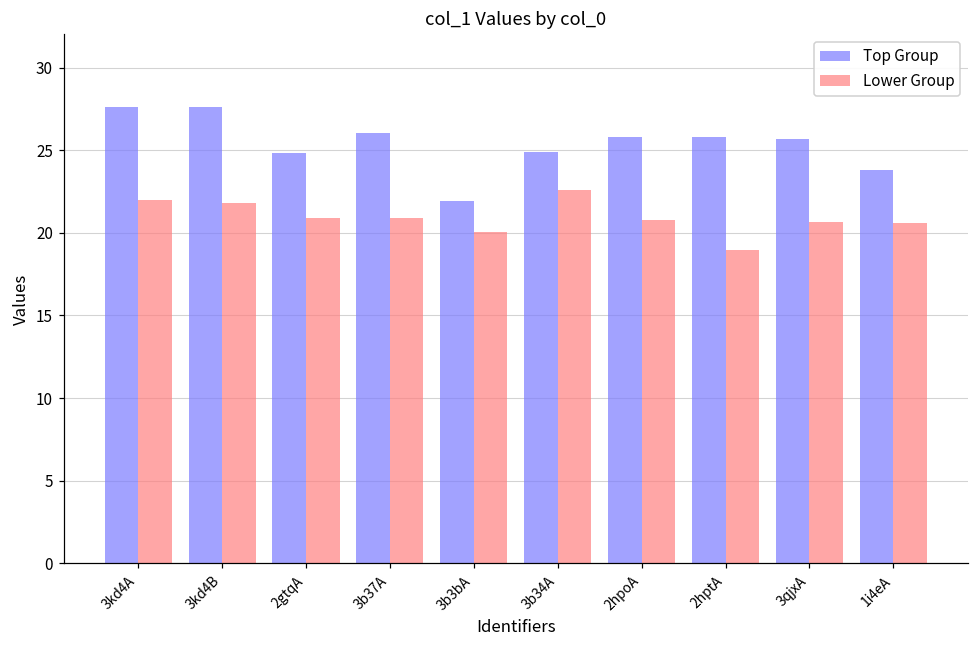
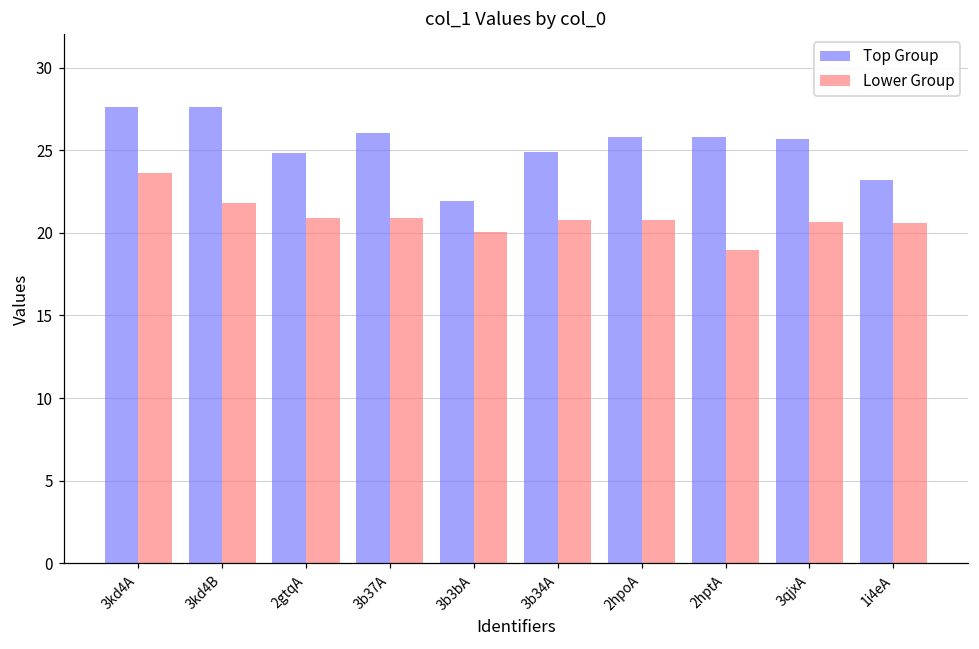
Lower Group, 3kd4A: 22.0 -> 23.6
Lower Group, 3b34A: 22.6 -> 20.8
Top Group, 1i4eA: 23.8 -> 23.2
